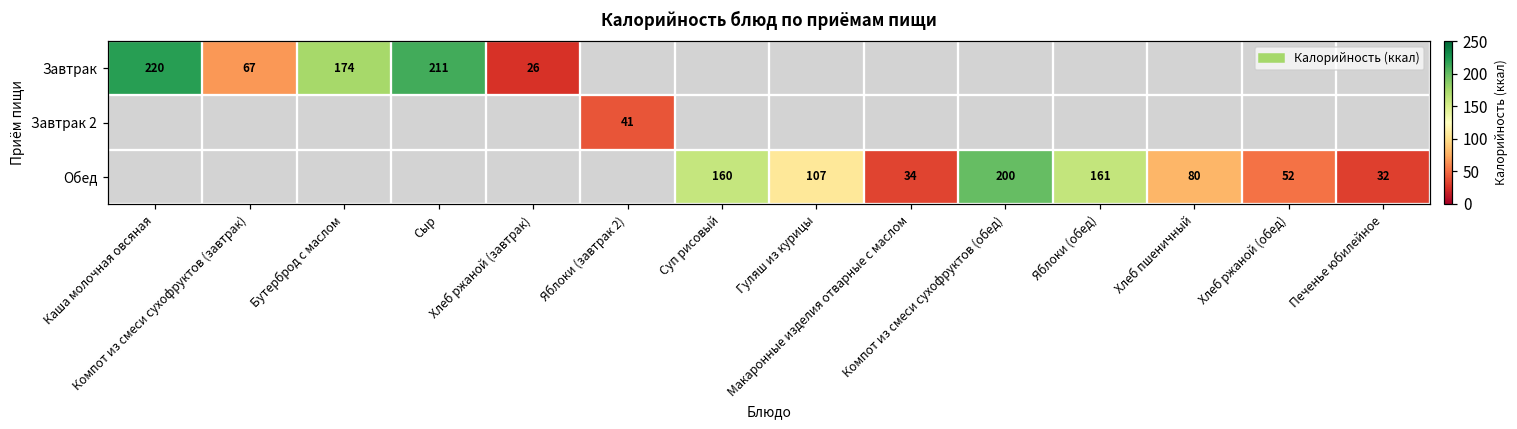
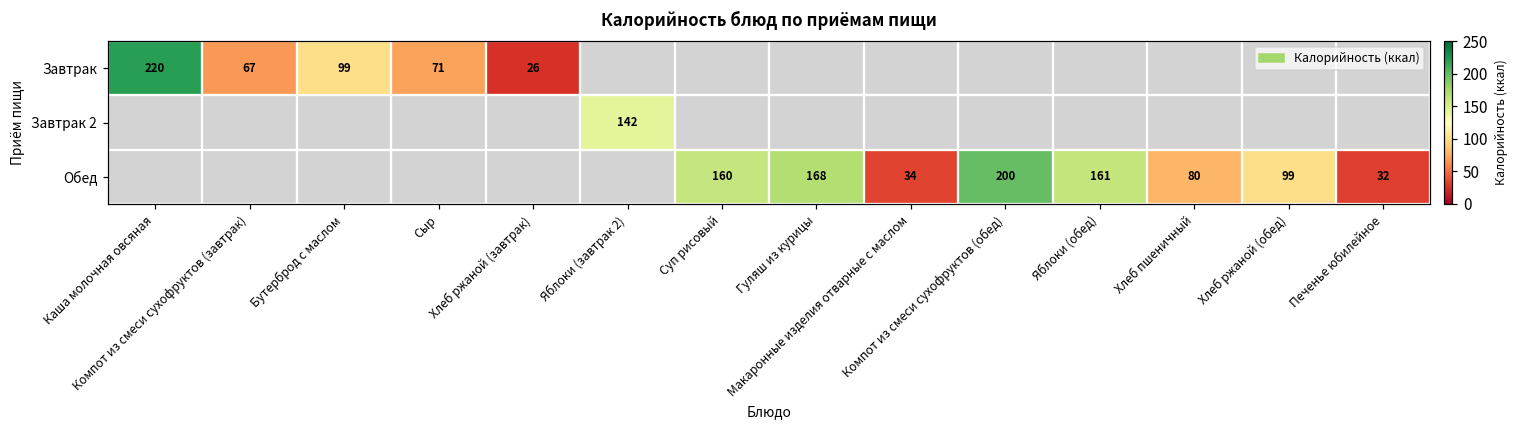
Завтрак, Бутерброд с маслом: 174 -> 99
Завтрак, Сыр: 211 -> 71
Завтрак 2, Яблоки (завтрак 2): 41 -> 142
Обед, Гуляш из курицы: 107 -> 168
Обед, Хлеб ржаной (обед): 52 -> 99
